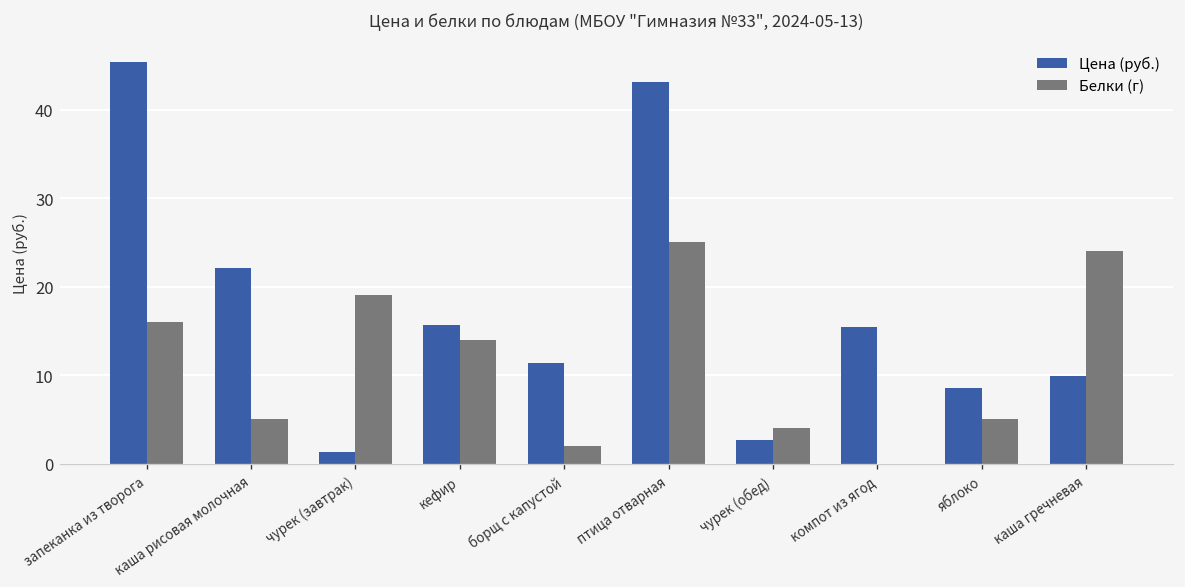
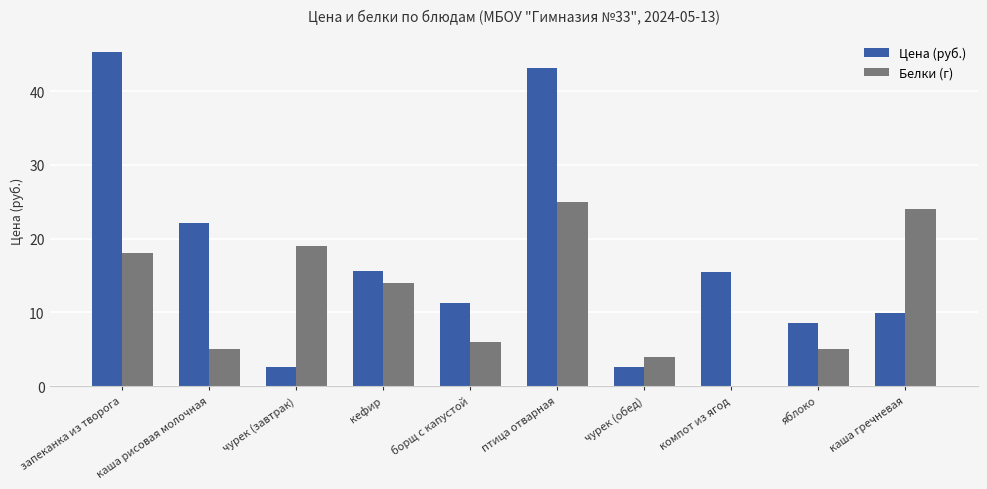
Белки (г), запеканка из творога: 16 -> 18
Цена (руб.), чурек (завтрак): 1 -> 3
Белки (г), борщ с капустой: 2 -> 6
